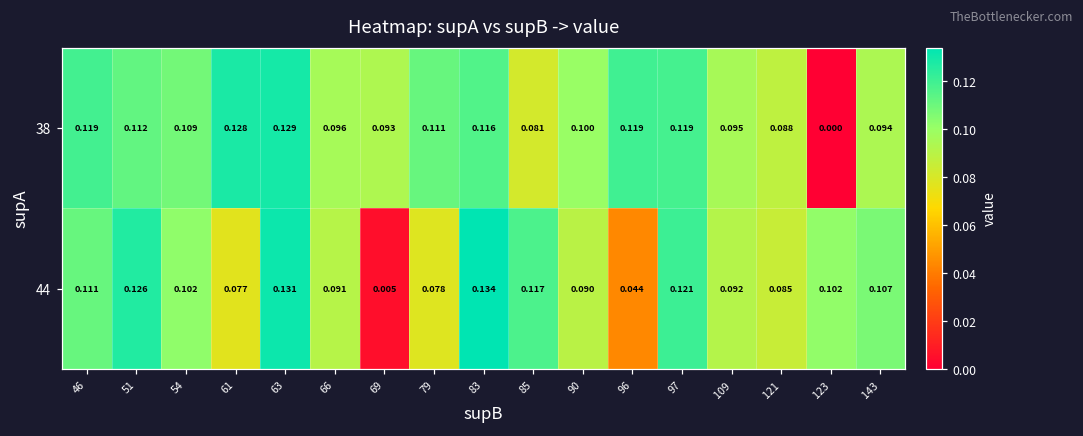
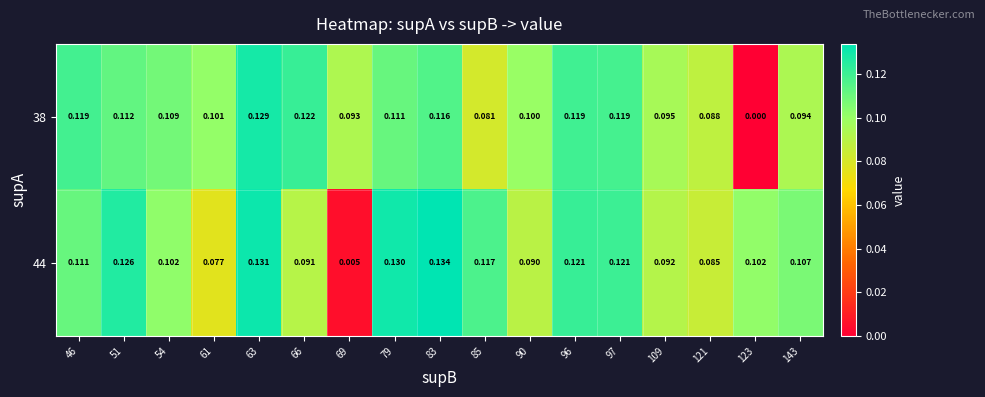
38, 61: 0.128 -> 0.101
38, 66: 0.096 -> 0.122
44, 79: 0.078 -> 0.130
44, 96: 0.044 -> 0.121
